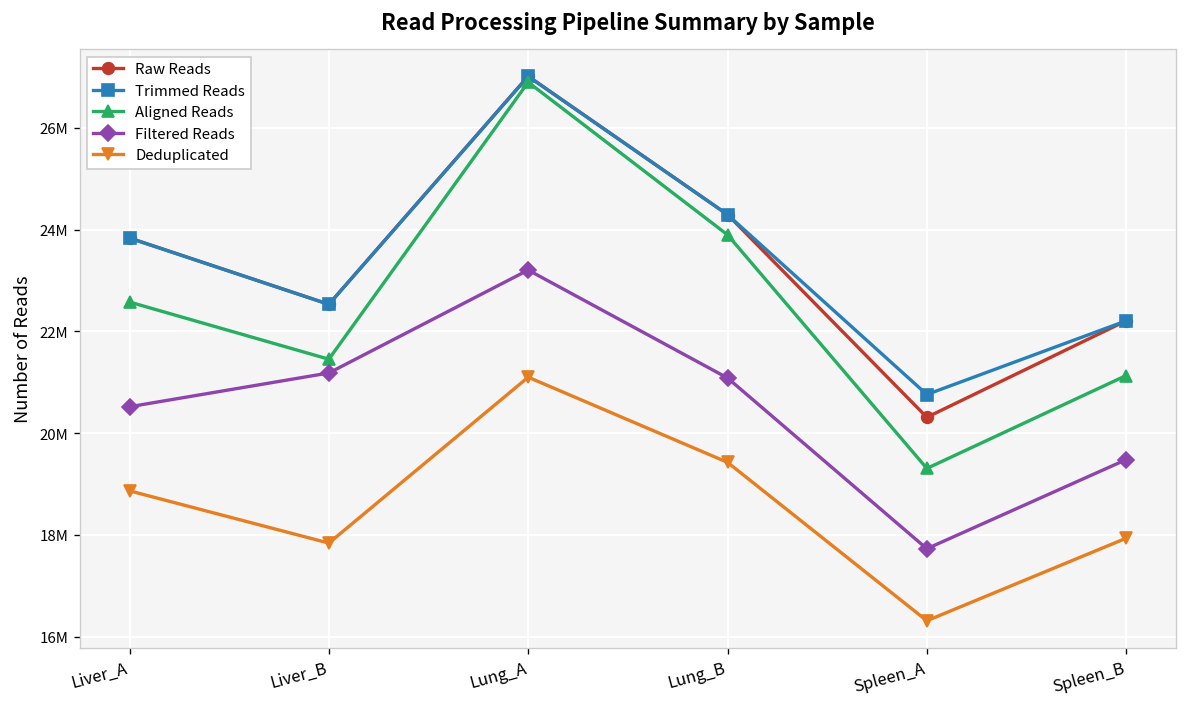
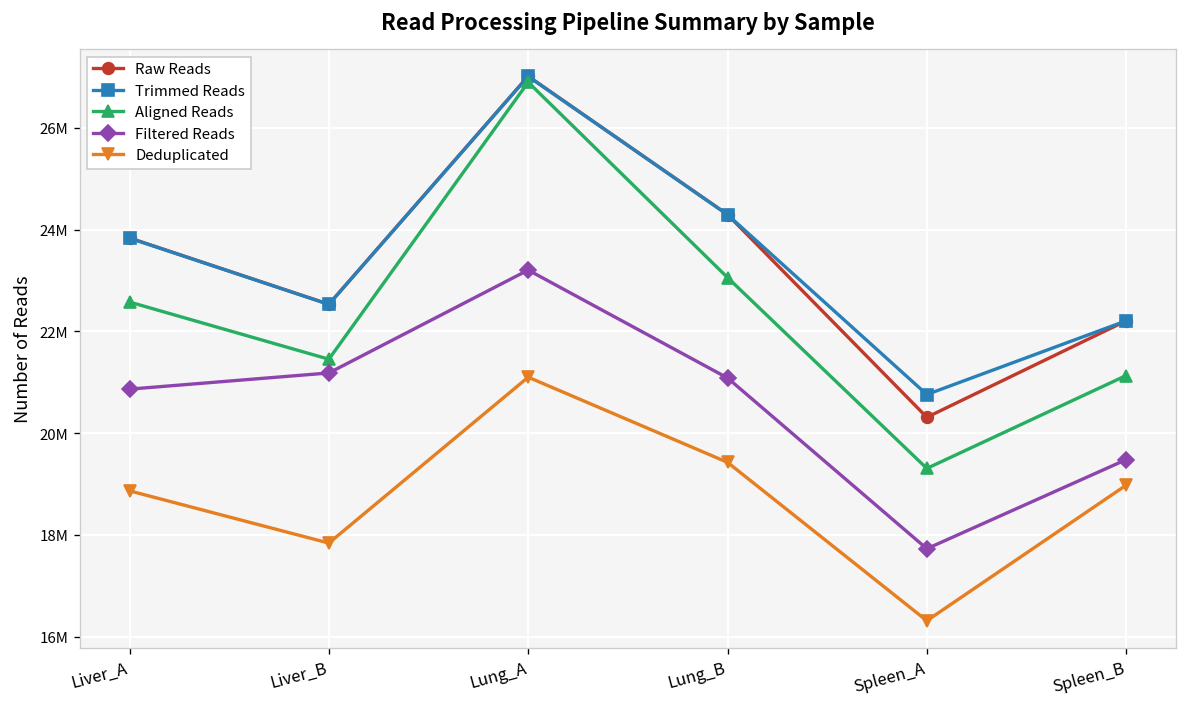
Filtered Reads, Liver_A: 20500000 -> 20900000
Aligned Reads, Lung_B: 23900000 -> 23100000
Deduplicated, Spleen_B: 17900000 -> 19000000
